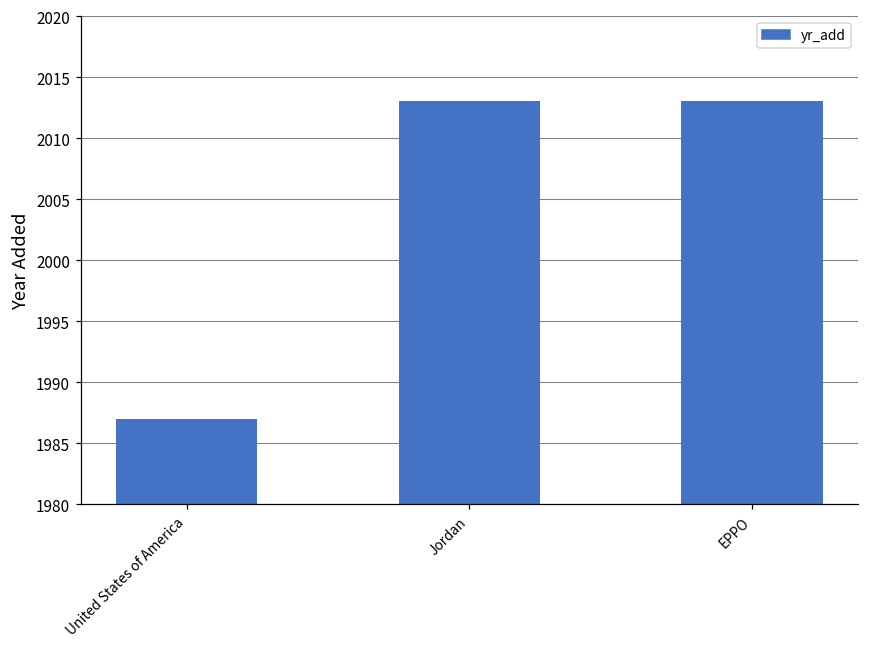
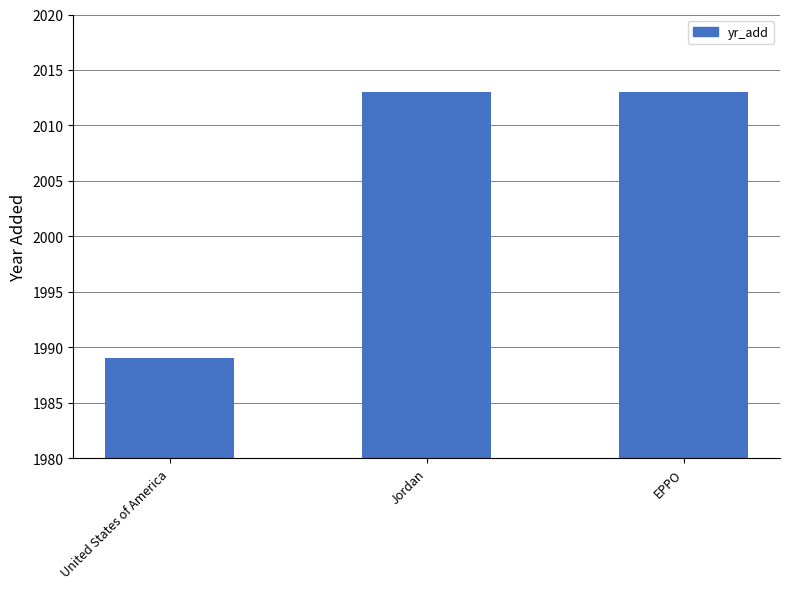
United States of America: 1987 -> 1989
